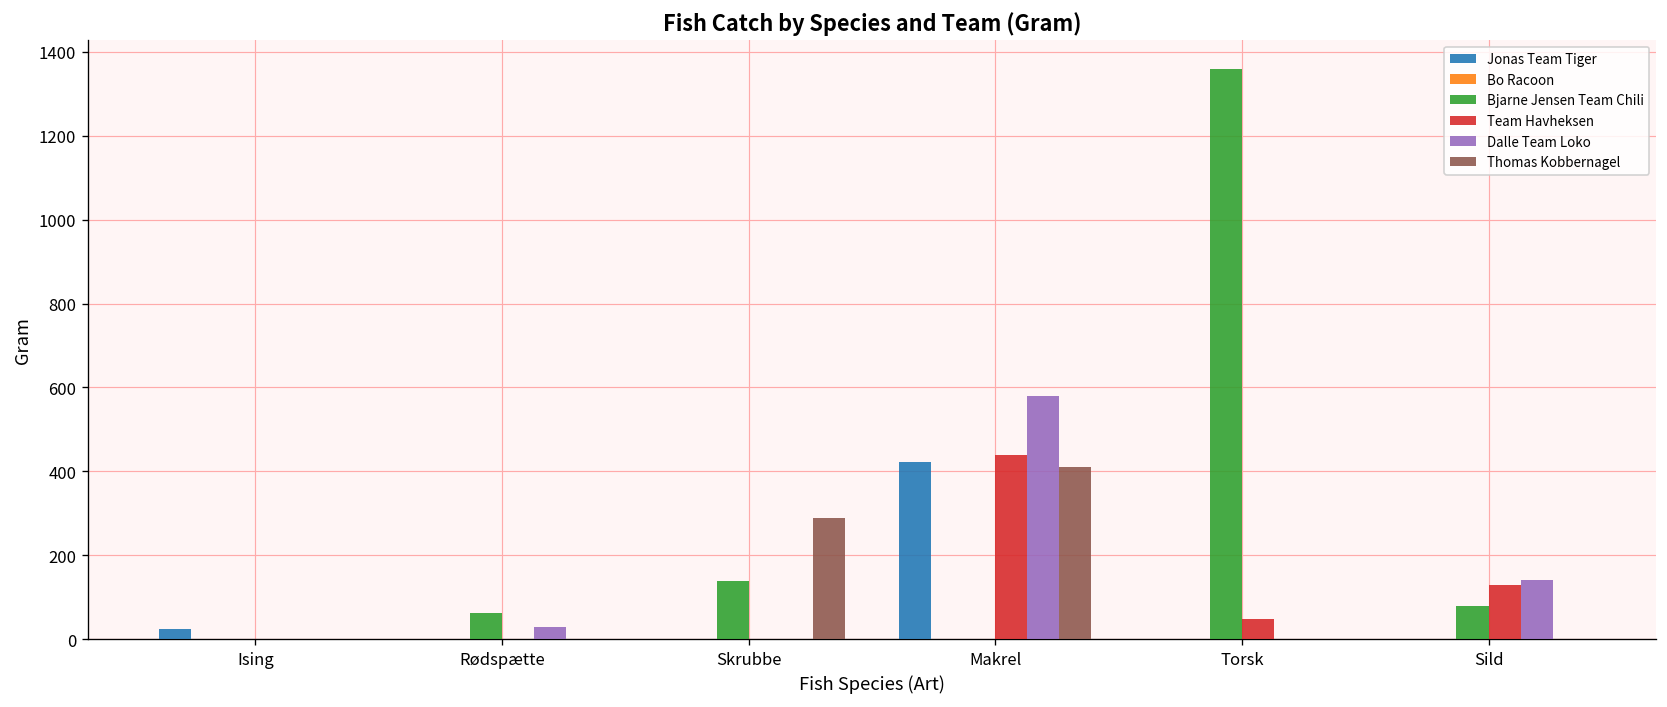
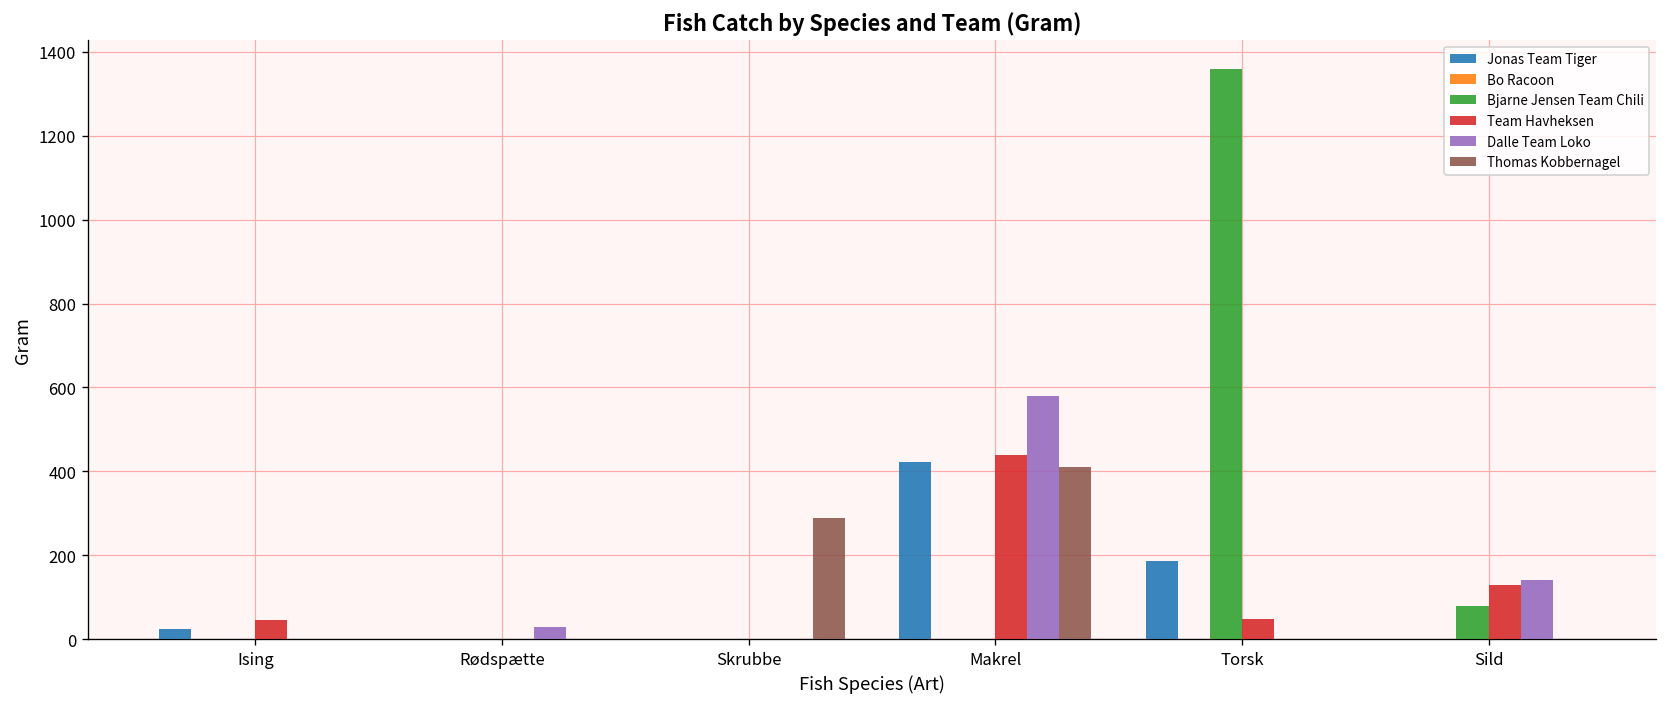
Team Havheksen, Ising: 0 -> 50
Bjarne Jensen Team Chili, Rødspætte: 60 -> 0
Bjarne Jensen Team Chili, Skrubbe: 140 -> 0
Jonas Team Tiger, Torsk: 0 -> 190
